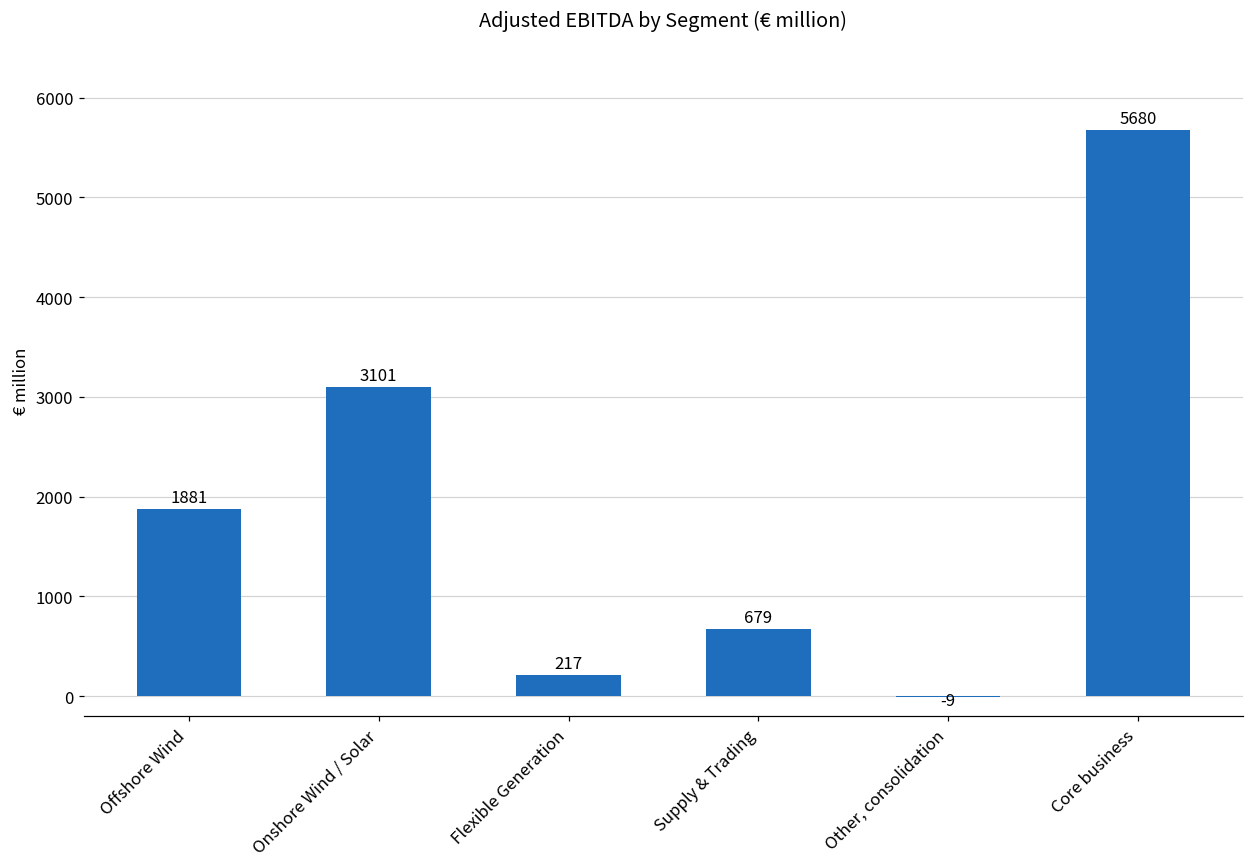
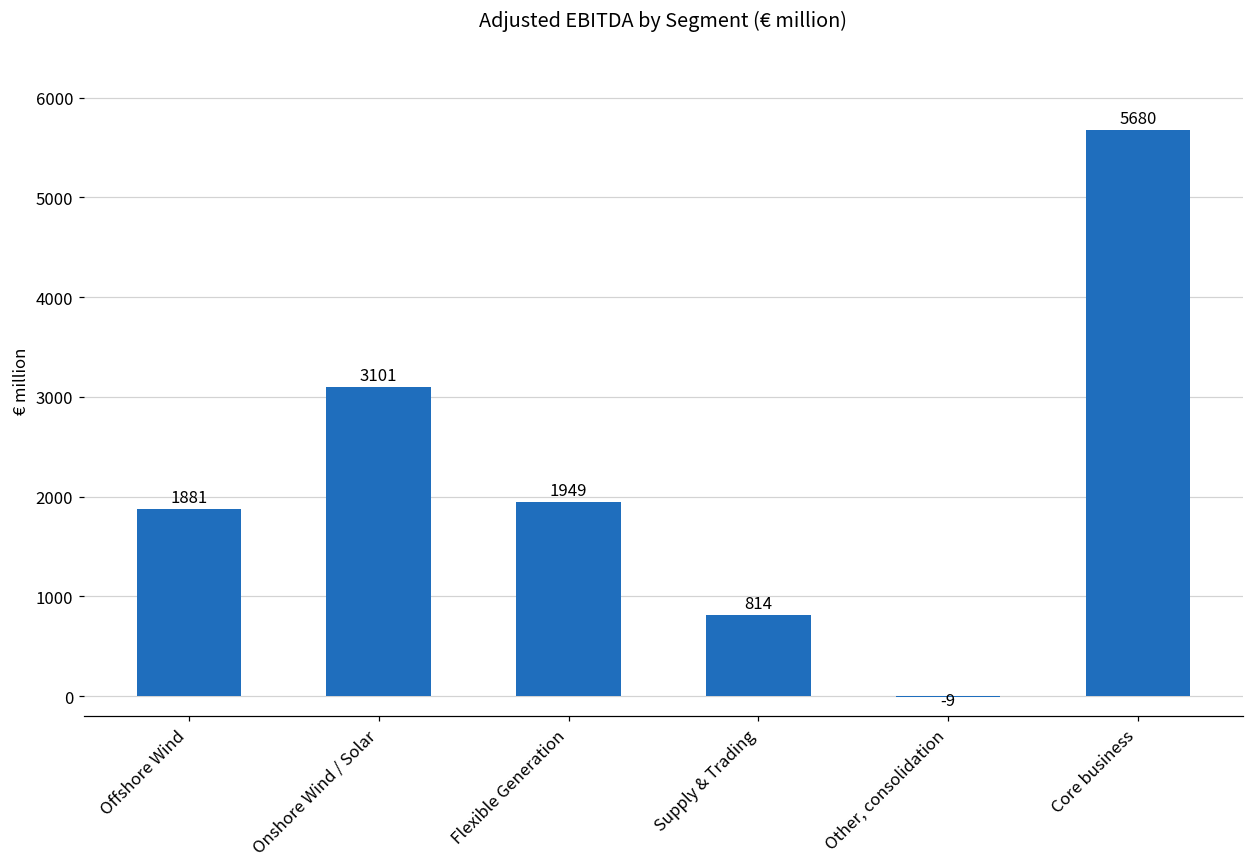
Flexible Generation: 217 -> 1949
Supply & Trading: 679 -> 814
